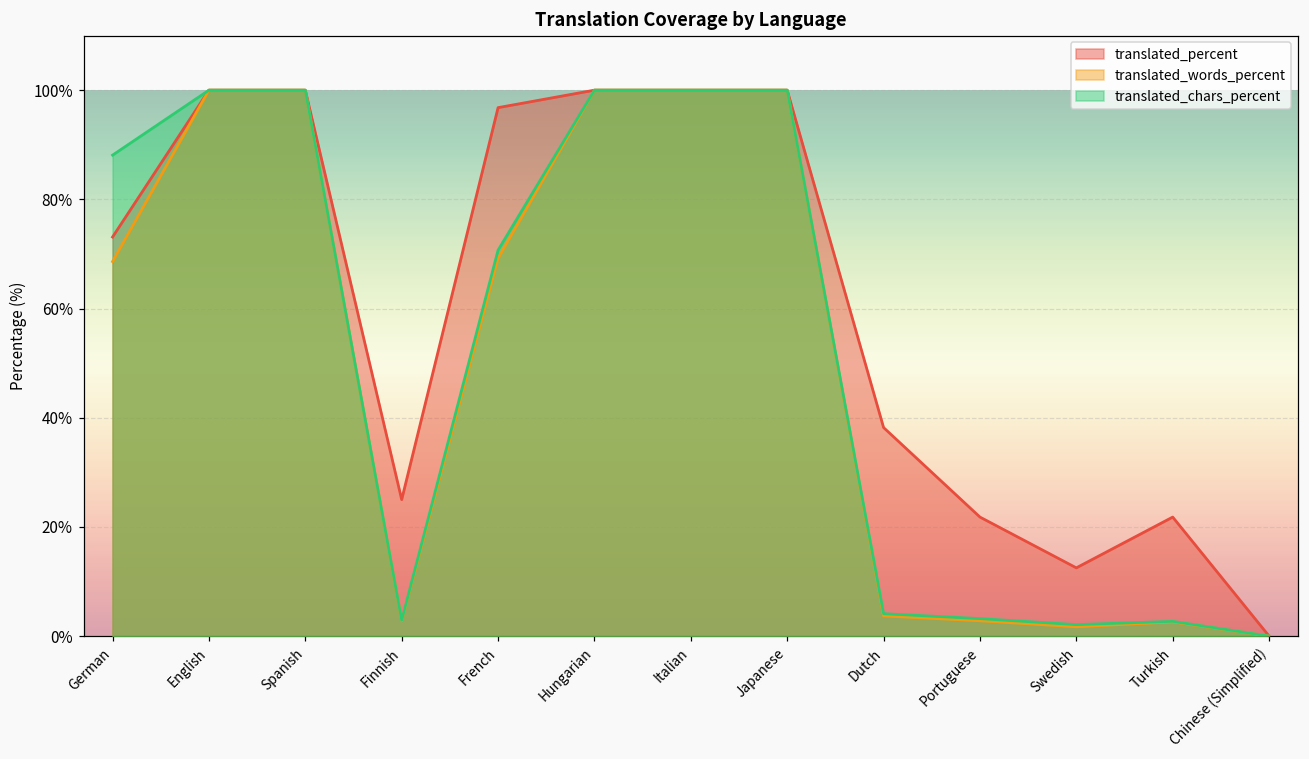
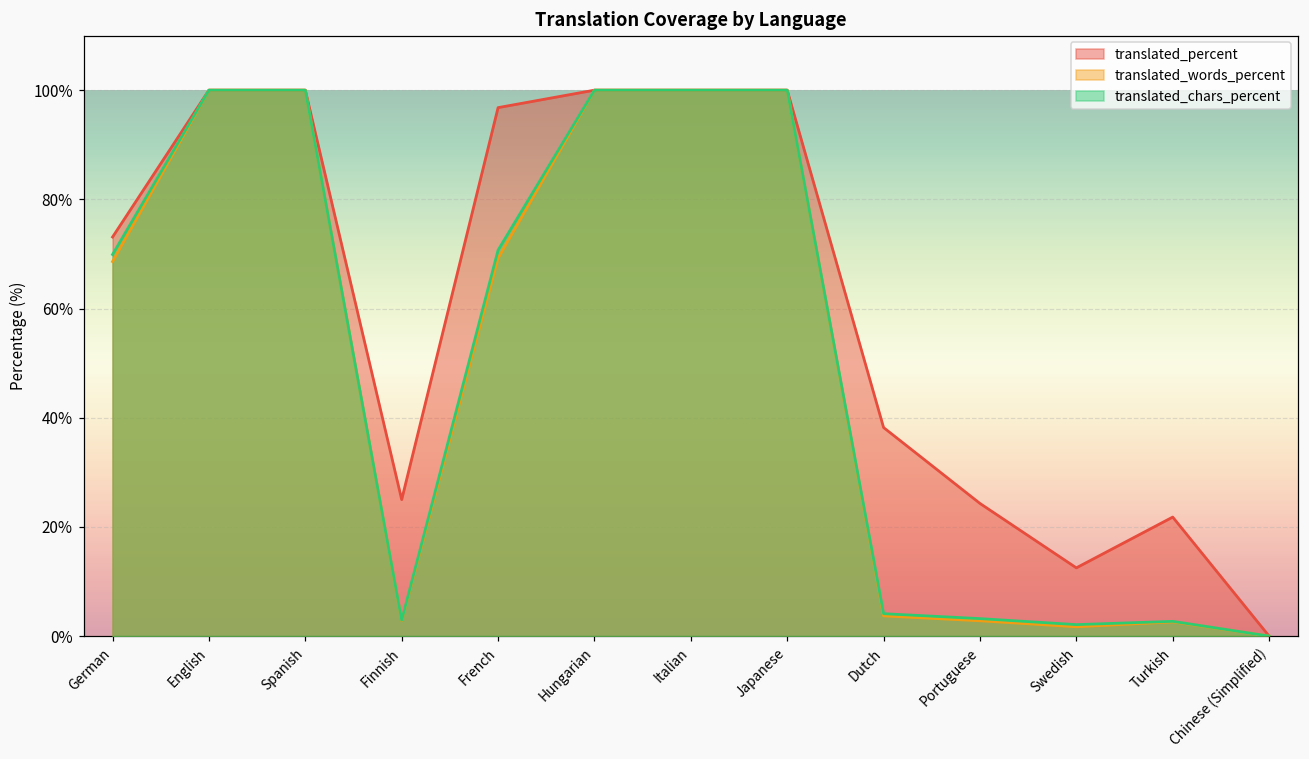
translated_chars_percent, German: 88% -> 70%
translated_percent, Portuguese: 22% -> 24%
